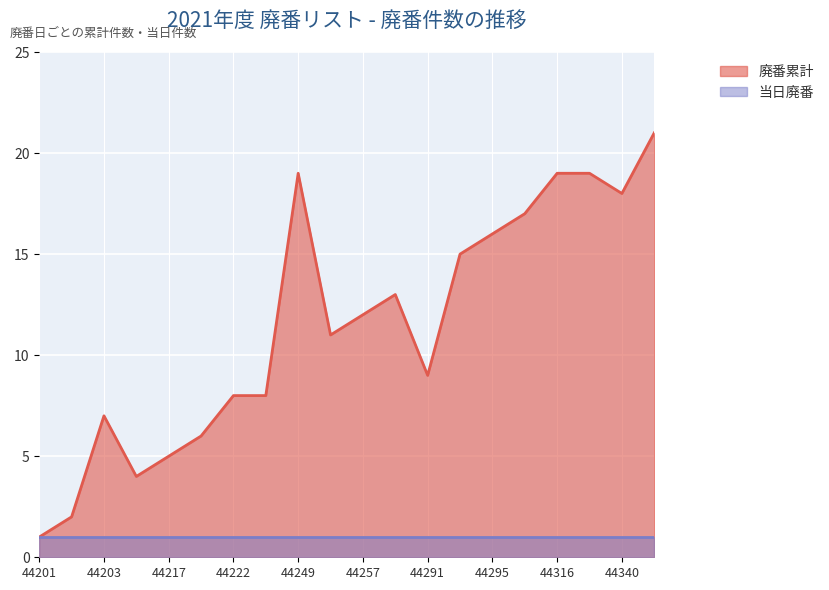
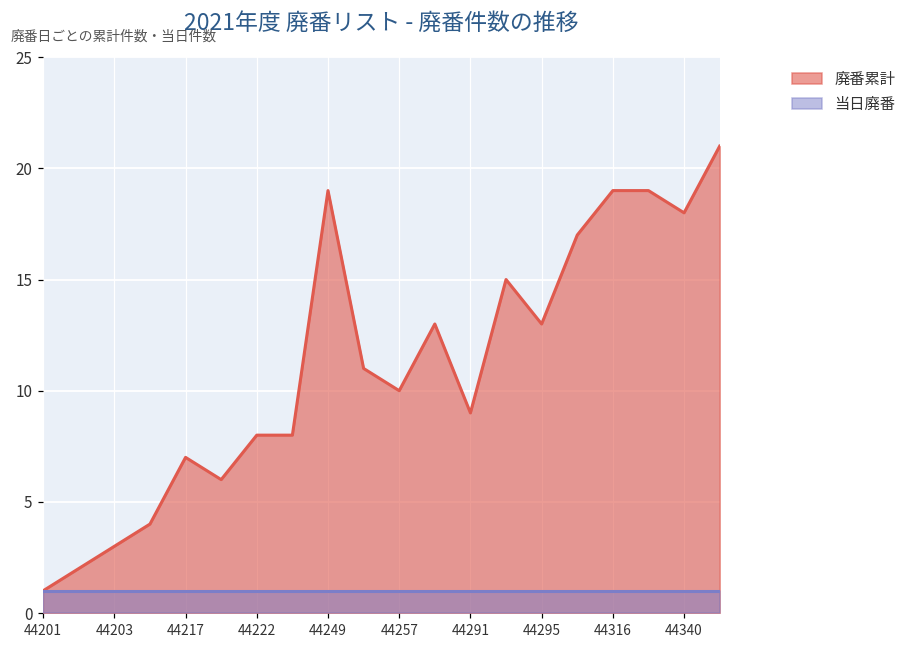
廃番累計, 44203: 7 -> 3
廃番累計, 44217: 5 -> 7
廃番累計, 44257: 12 -> 10
廃番累計, 44295: 16 -> 13
